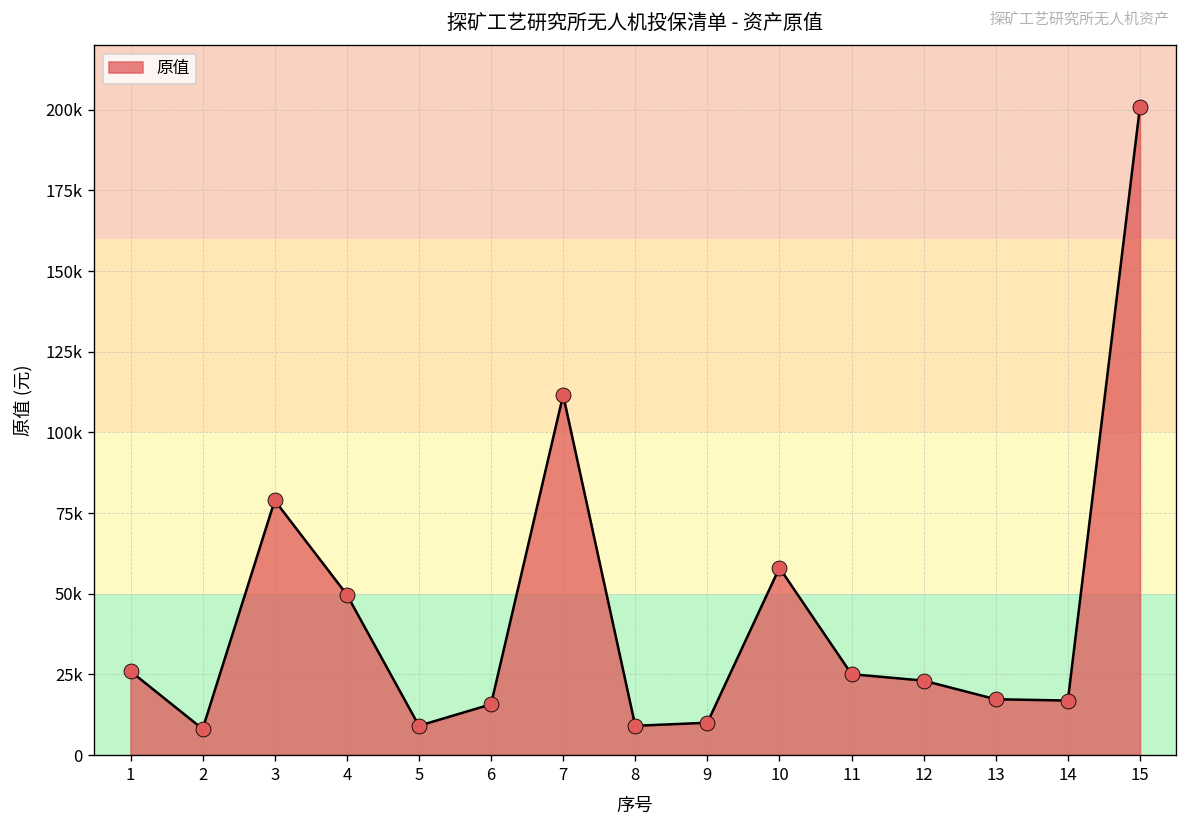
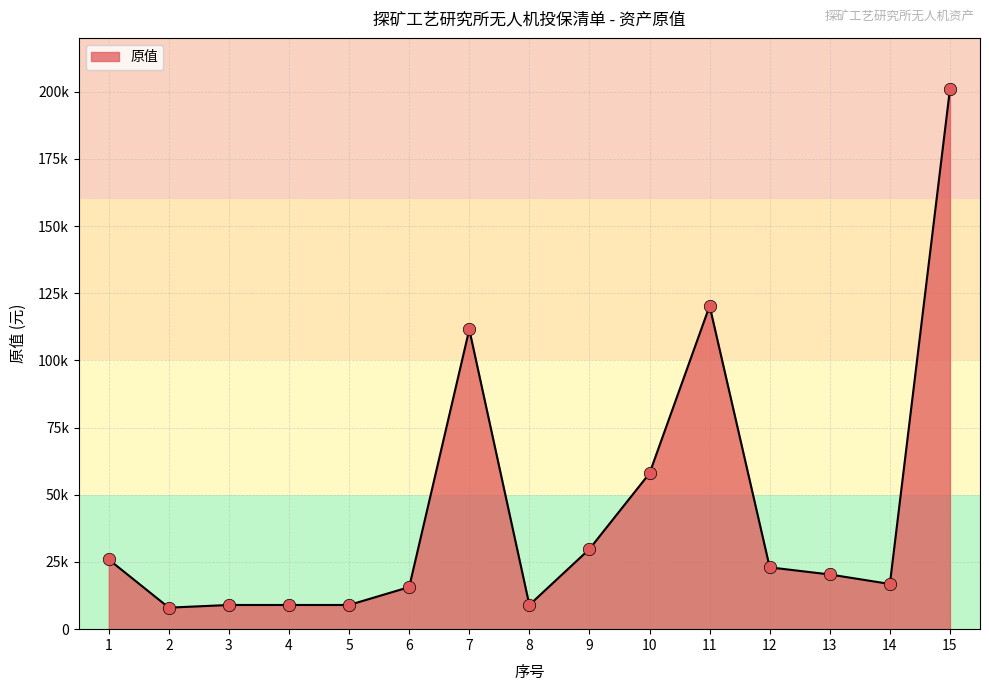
3: 79000 -> 9000
4: 50000 -> 9000
9: 10000 -> 30000
11: 25000 -> 120000
13: 17000 -> 20000
